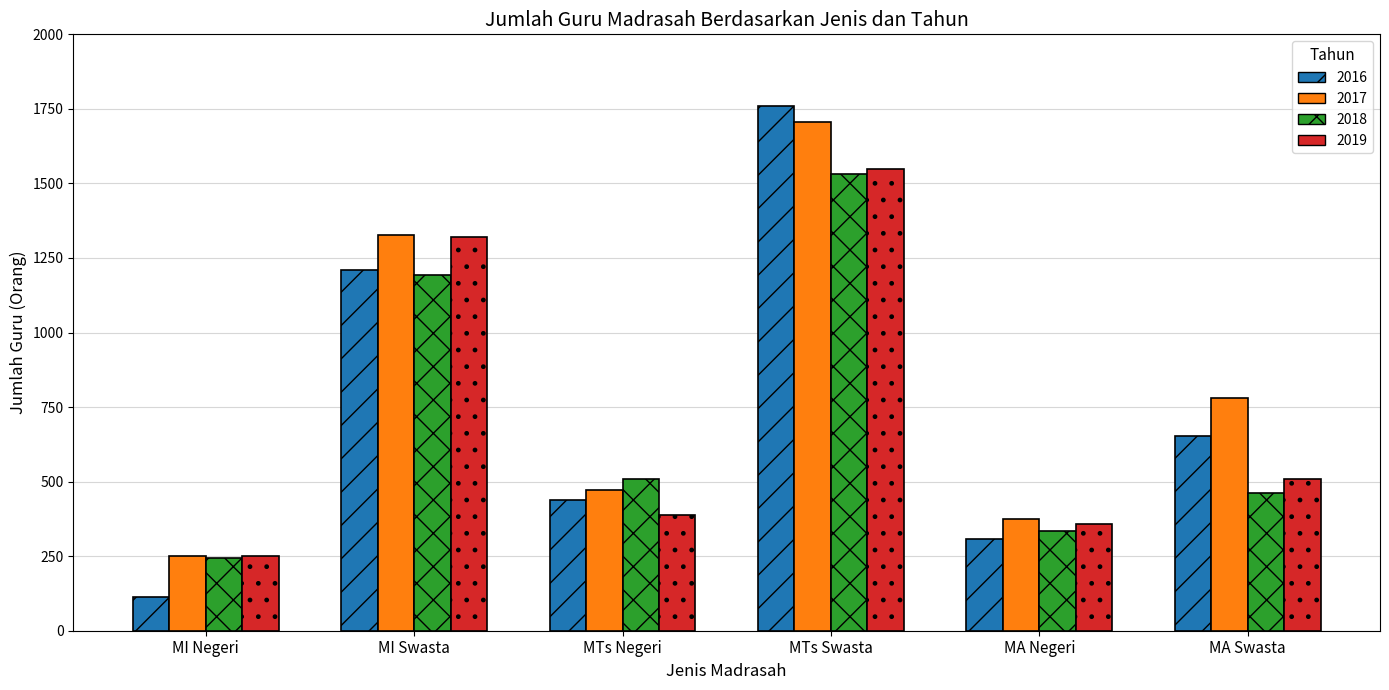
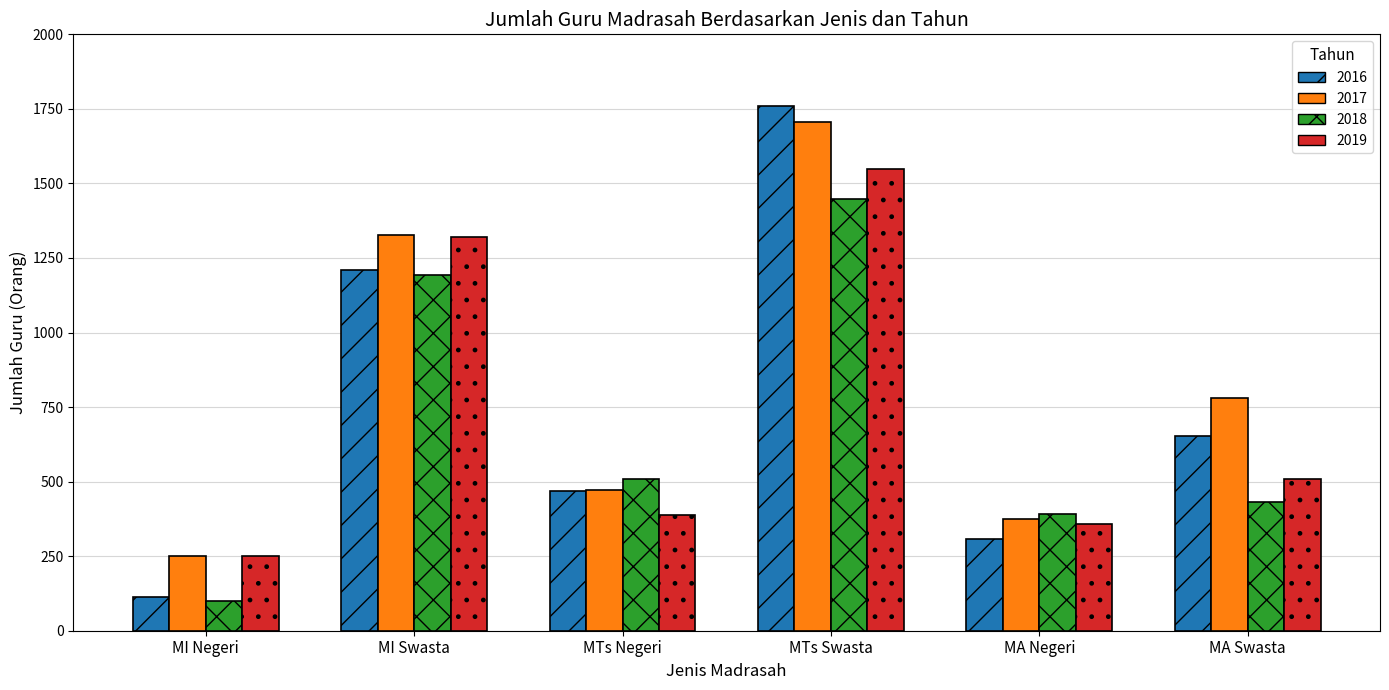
2018, MI Negeri: 240 -> 100
2016, MTs Negeri: 440 -> 470
2018, MTs Swasta: 1530 -> 1450
2018, MA Negeri: 330 -> 390
2018, MA Swasta: 460 -> 430
